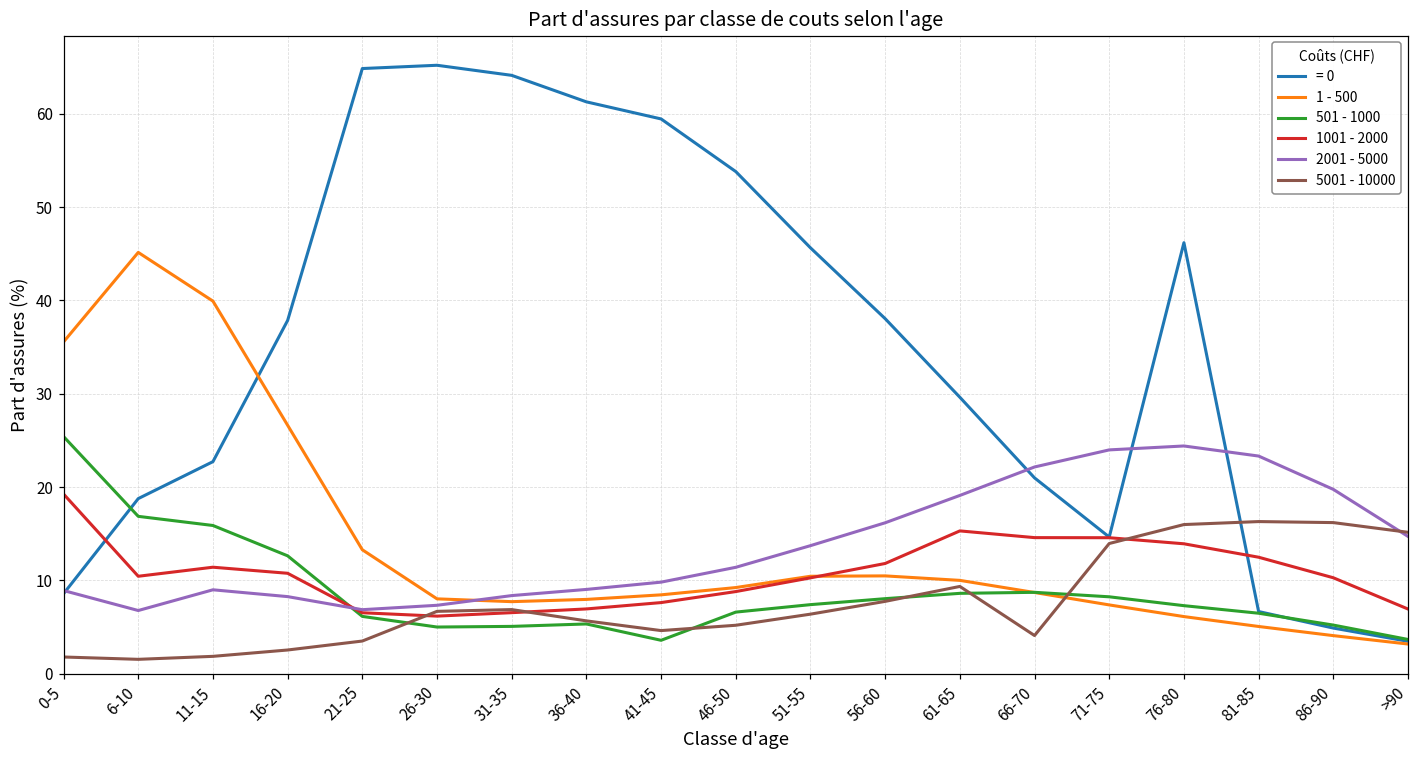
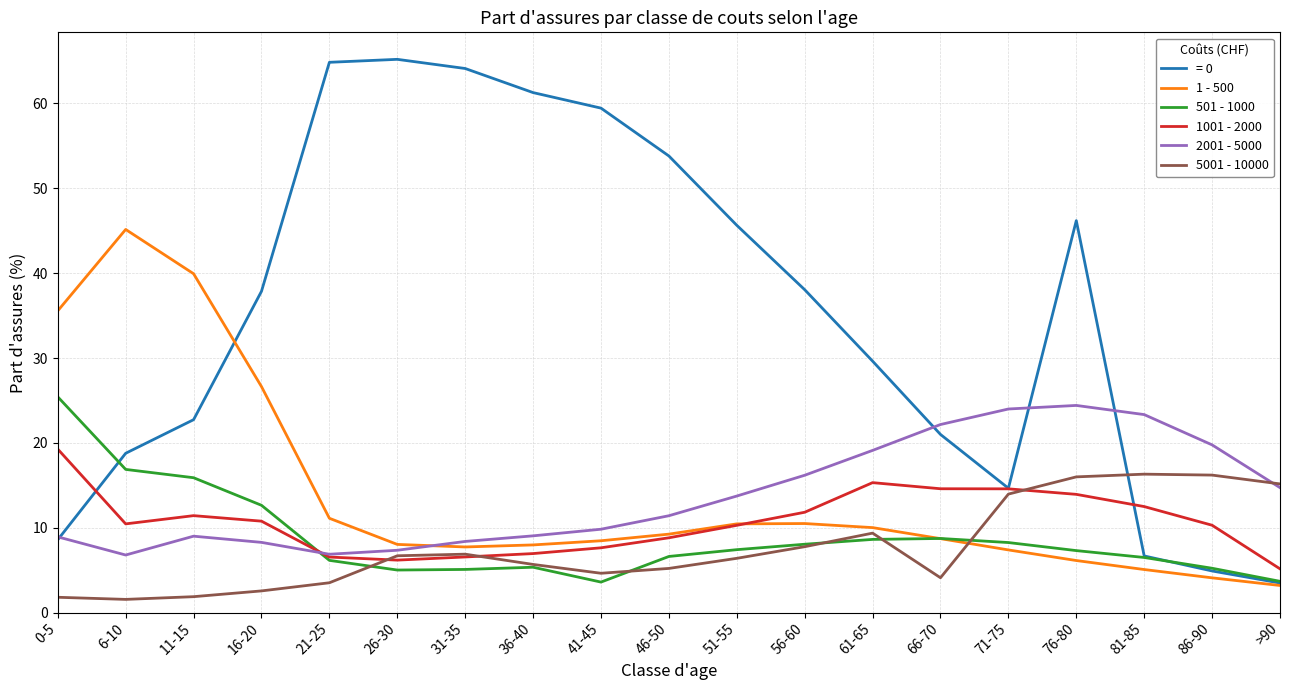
1 - 500, 21-25: 13 -> 11
1001 - 2000, >90: 7 -> 5
